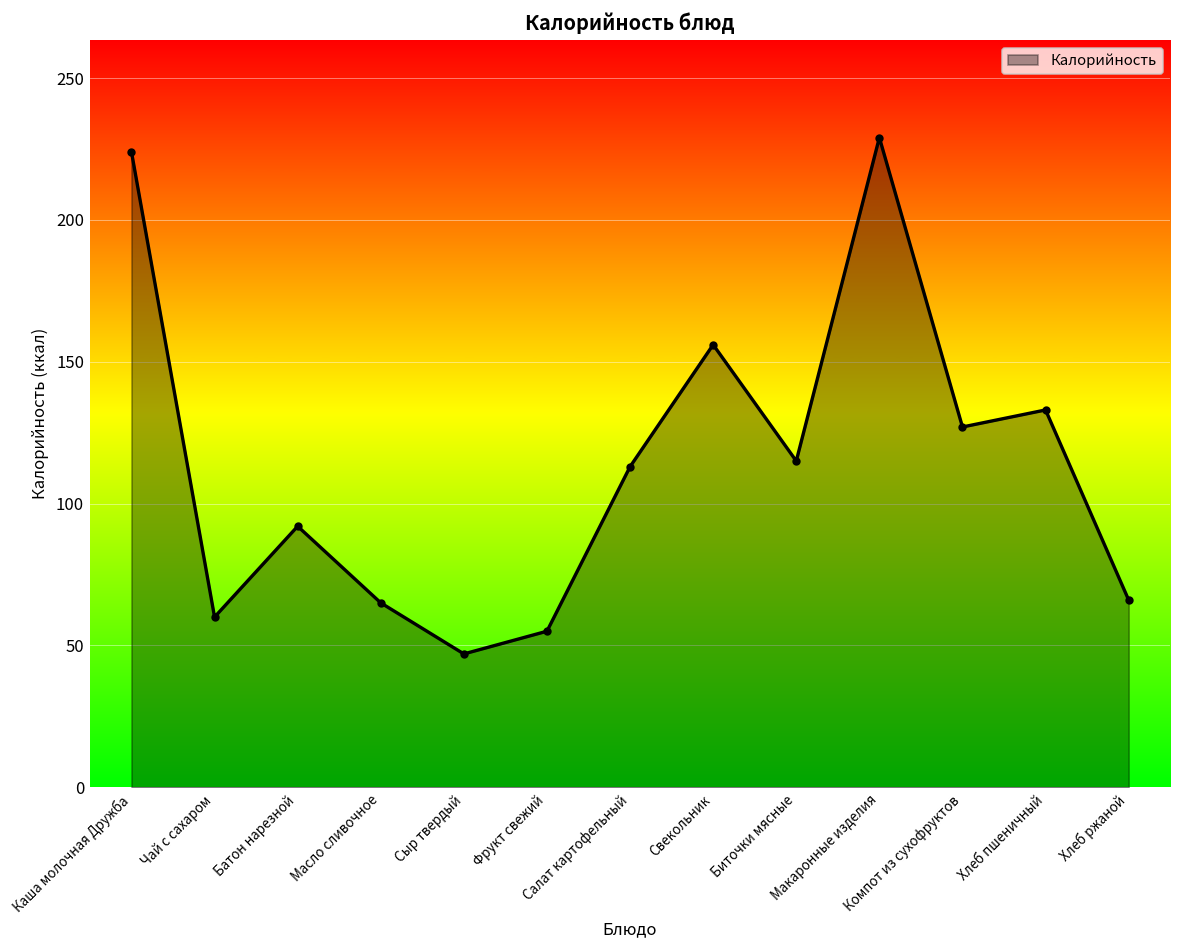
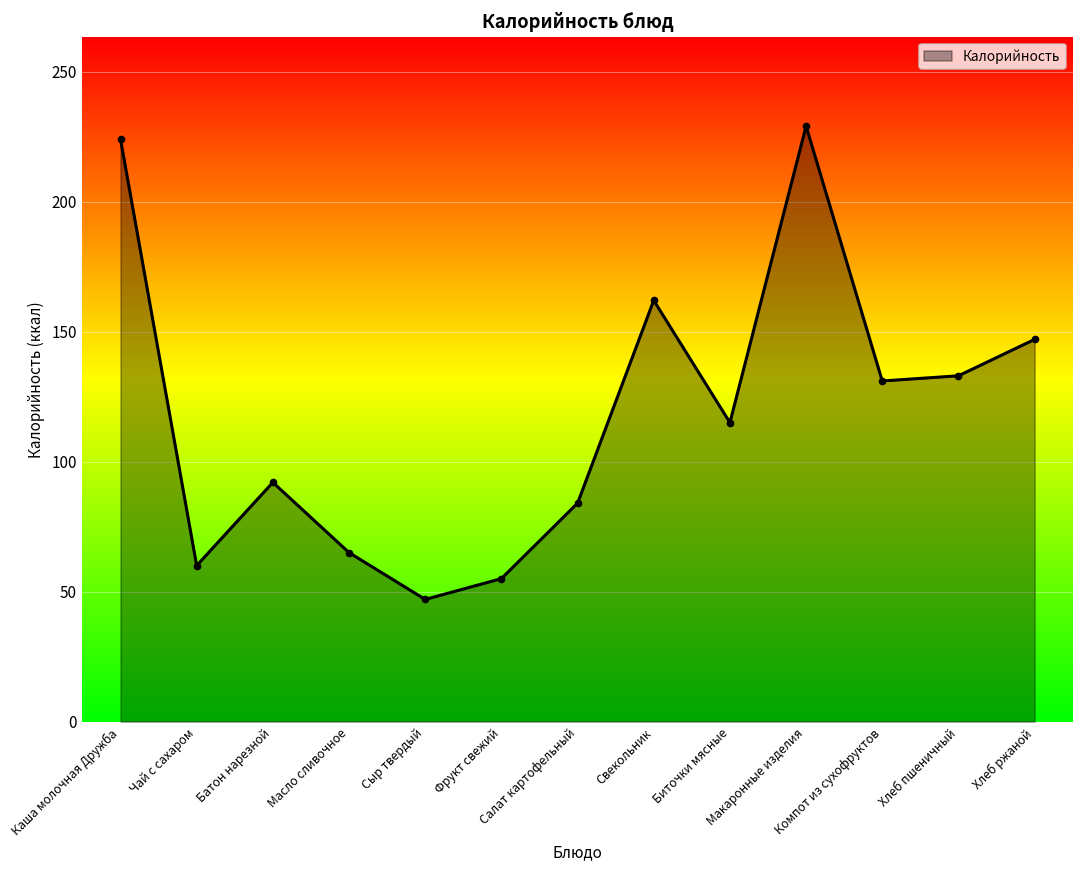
Салат картофельный: 113 -> 84
Свекольник: 156 -> 162
Компот из сухофруктов: 127 -> 131
Хлеб ржаной: 66 -> 147
